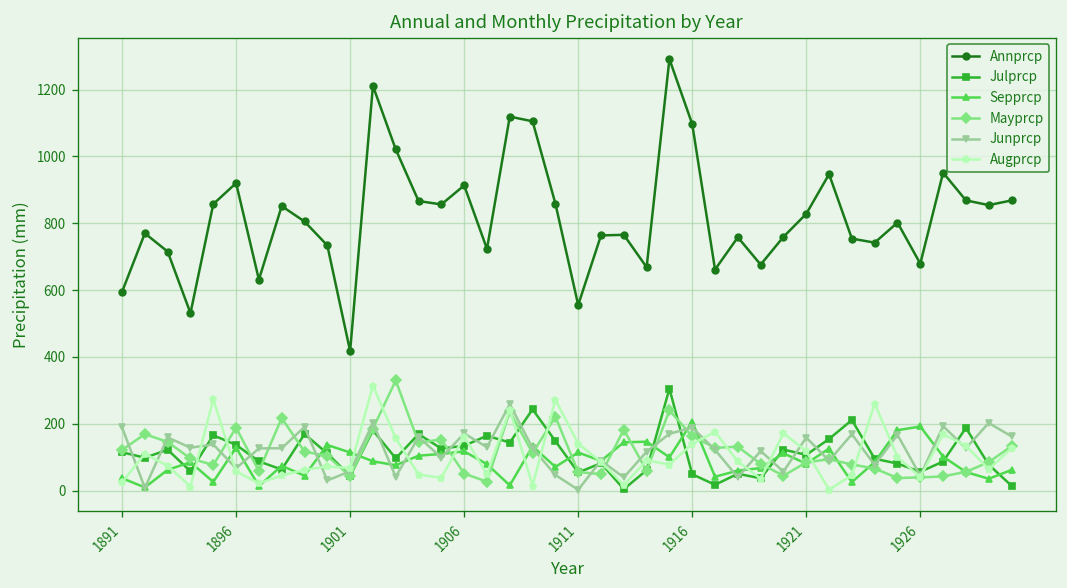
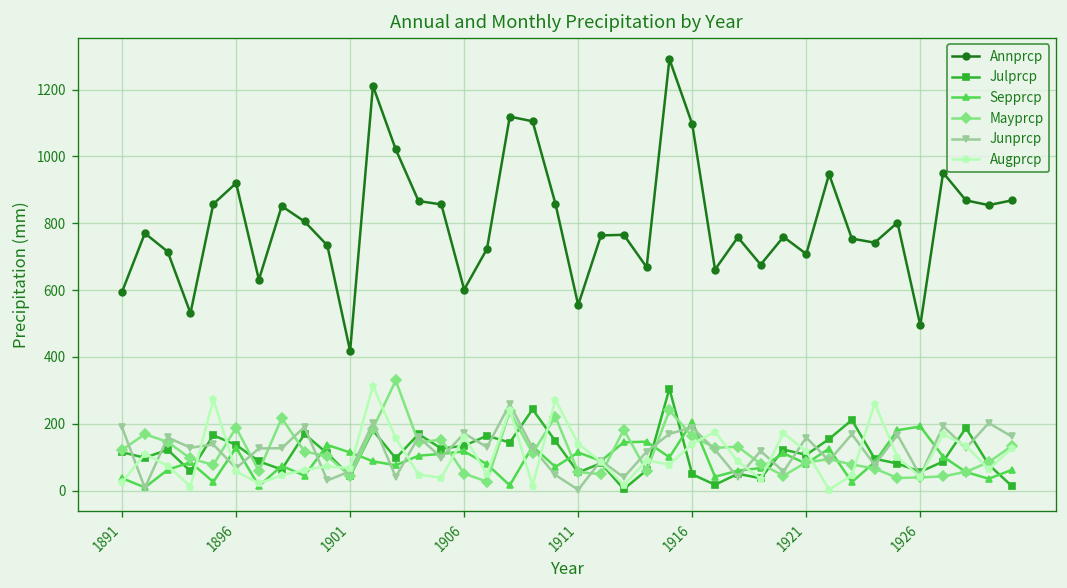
Annprcp, 1906: 910 -> 600
Annprcp, 1921: 830 -> 710
Annprcp, 1926: 680 -> 490
